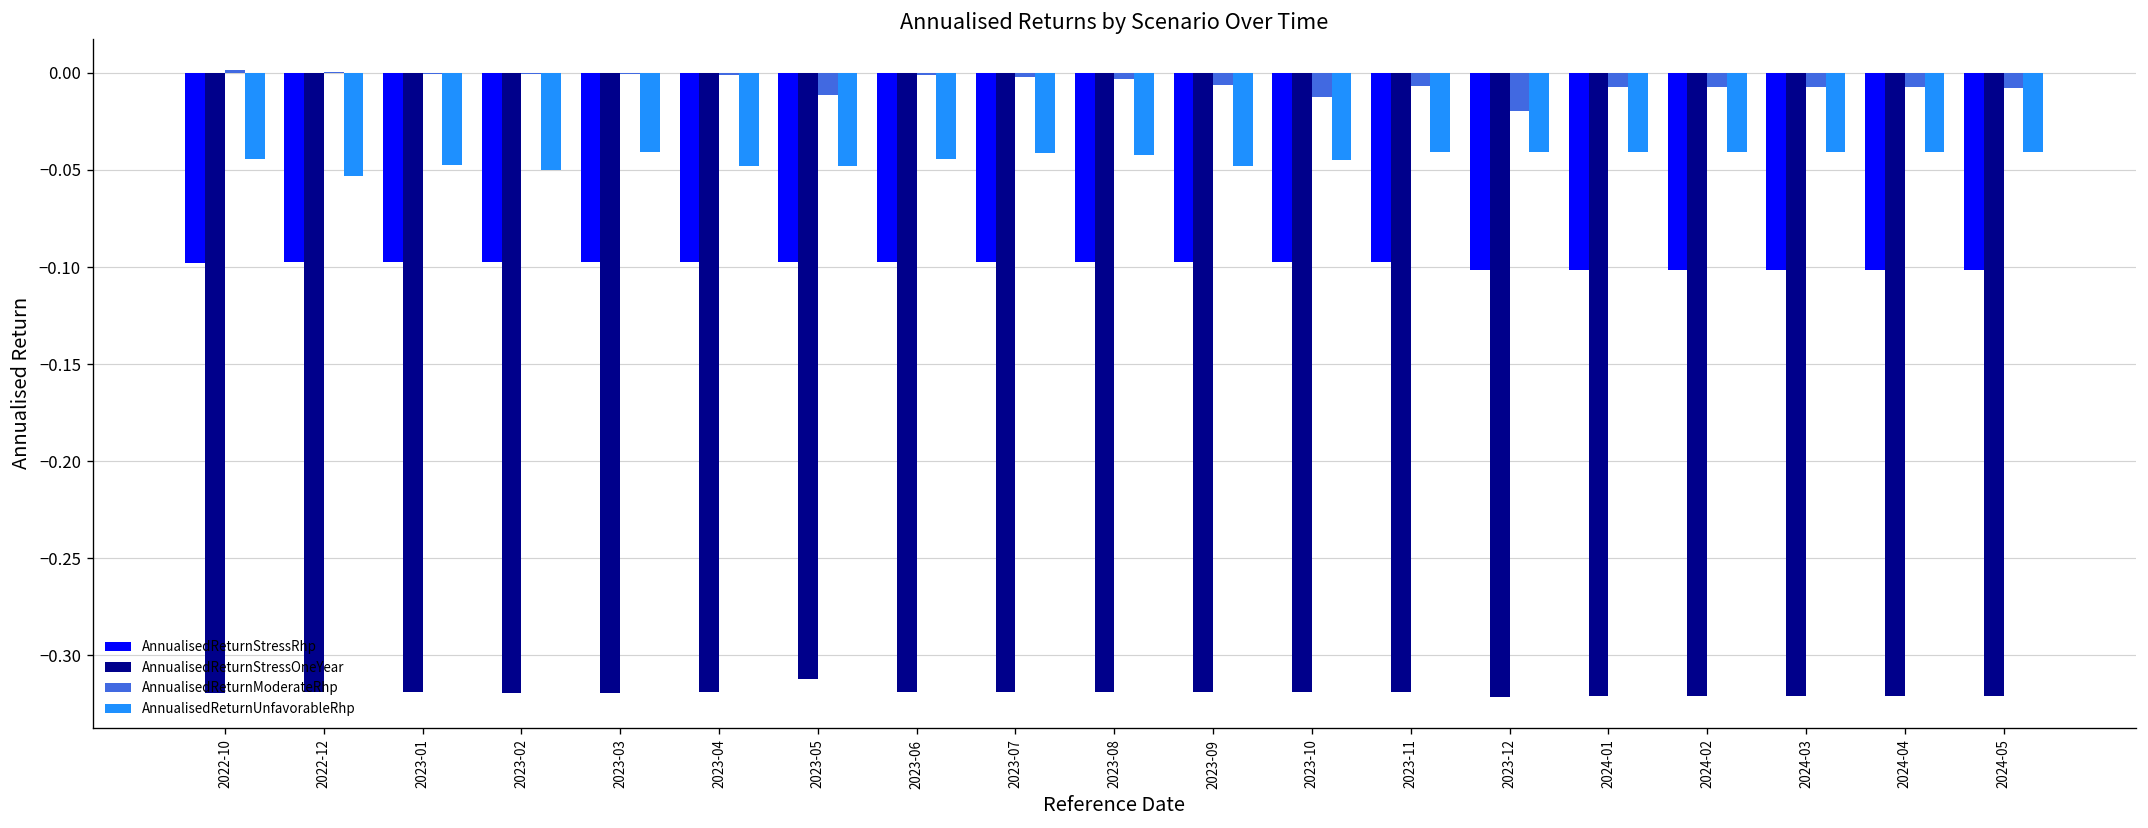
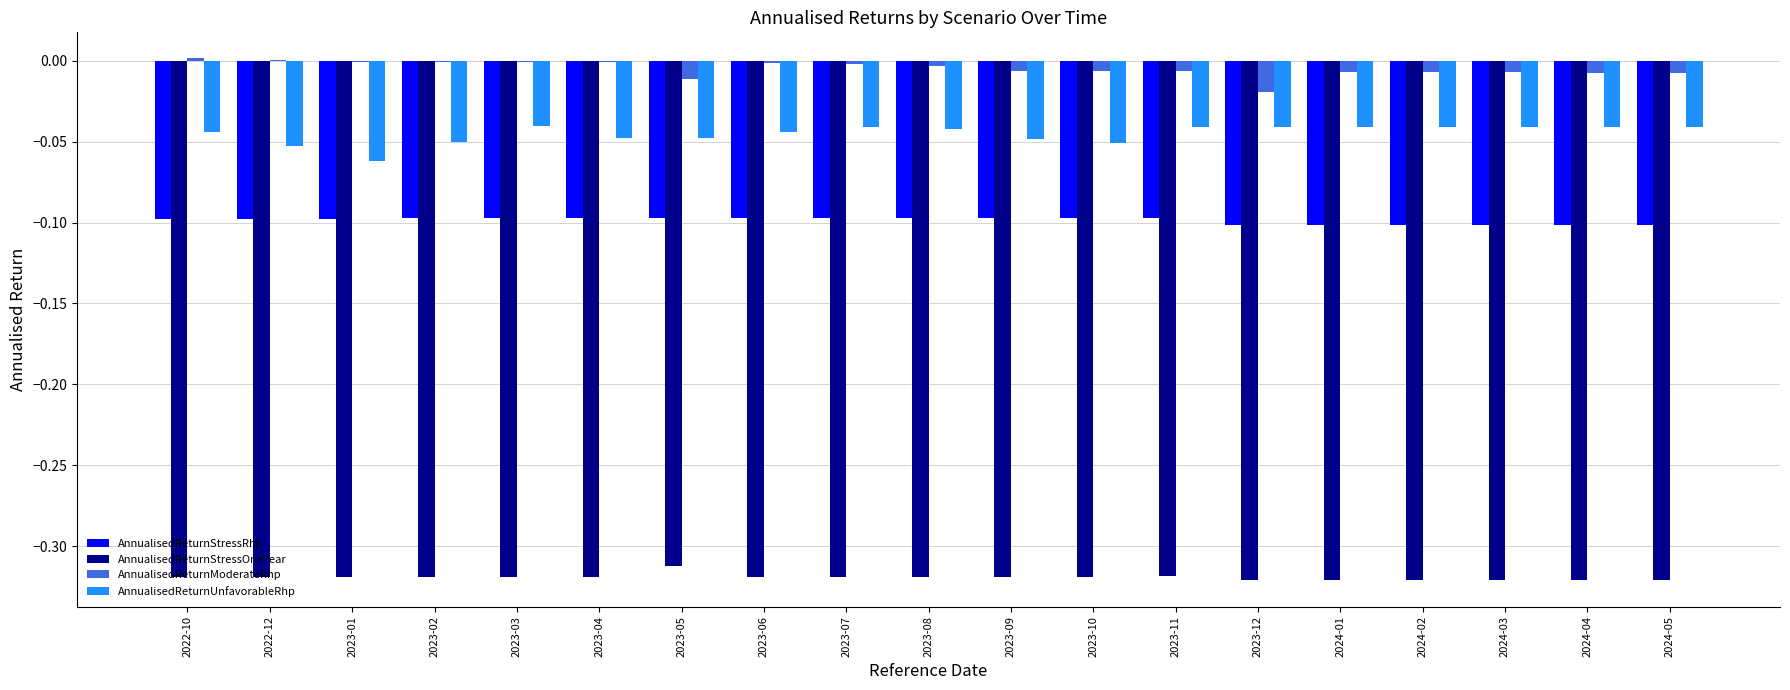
AnnualisedReturnUnfavorableRhp, 2023-01: -0.047 -> -0.062
AnnualisedReturnModerateRhp, 2023-10: -0.012 -> -0.007
AnnualisedReturnUnfavorableRhp, 2023-10: -0.045 -> -0.051
